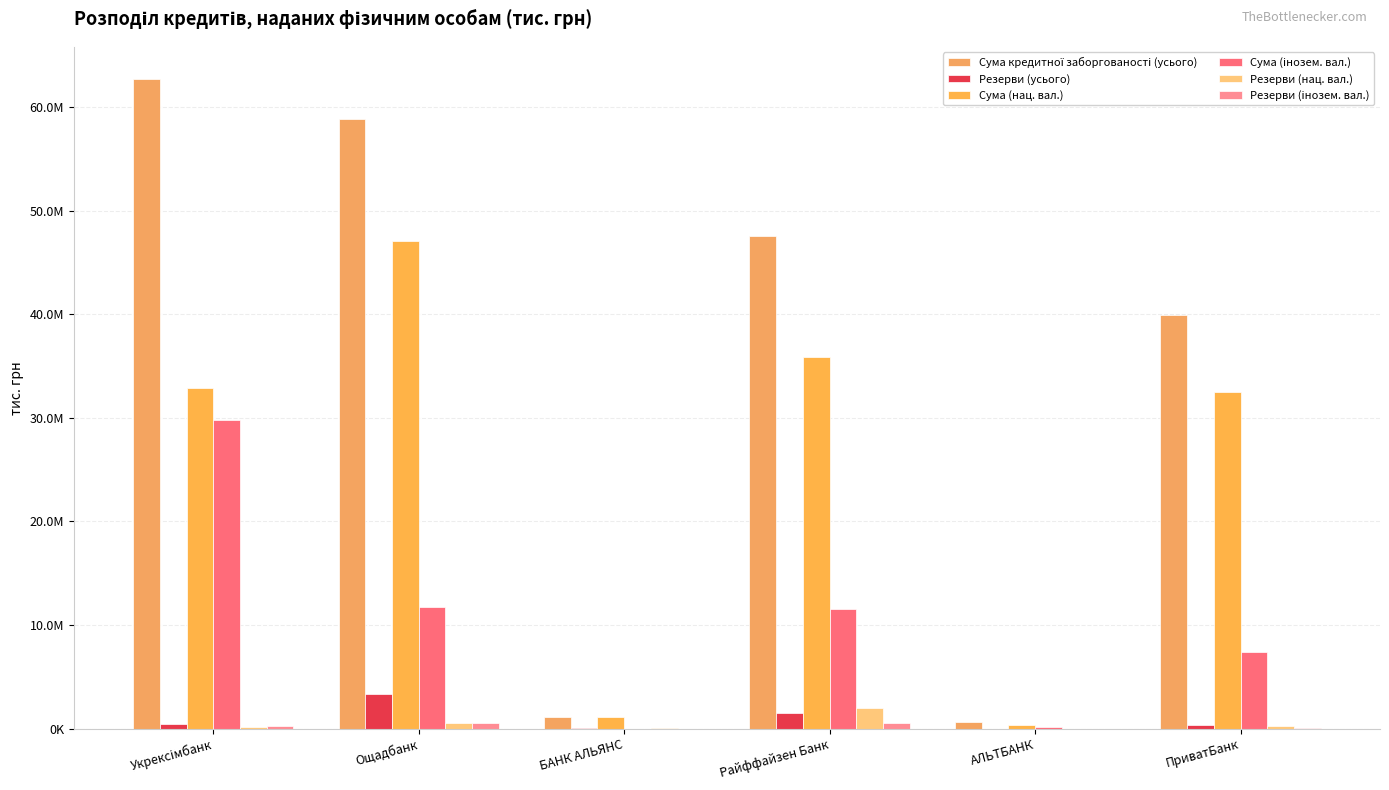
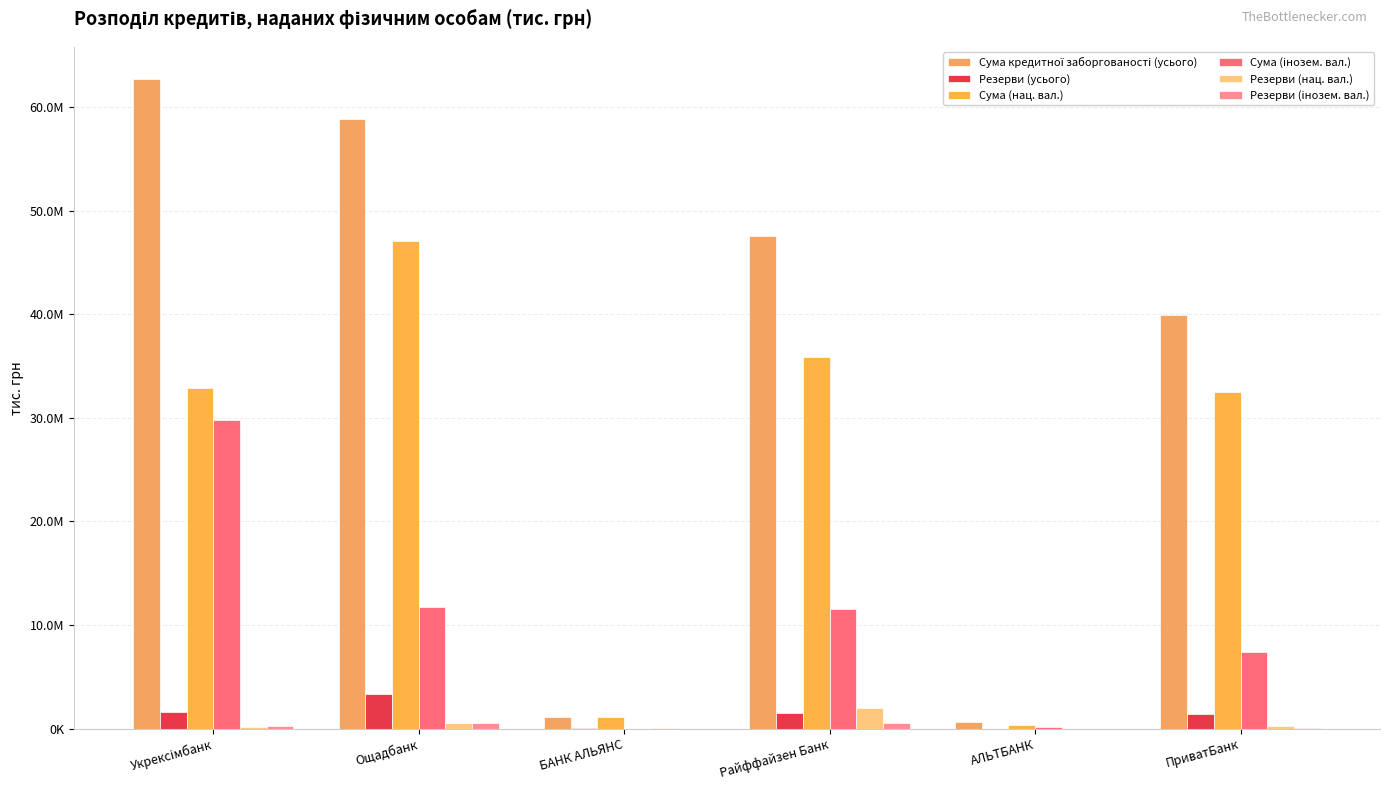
Резерви (усього), Укрексімбанк: 500000 -> 1600000
Резерви (усього), ПриватБанк: 300000 -> 1400000
